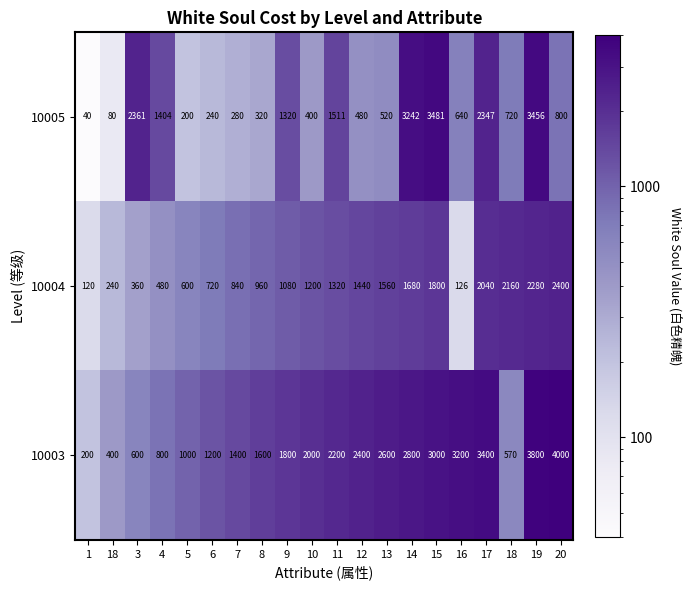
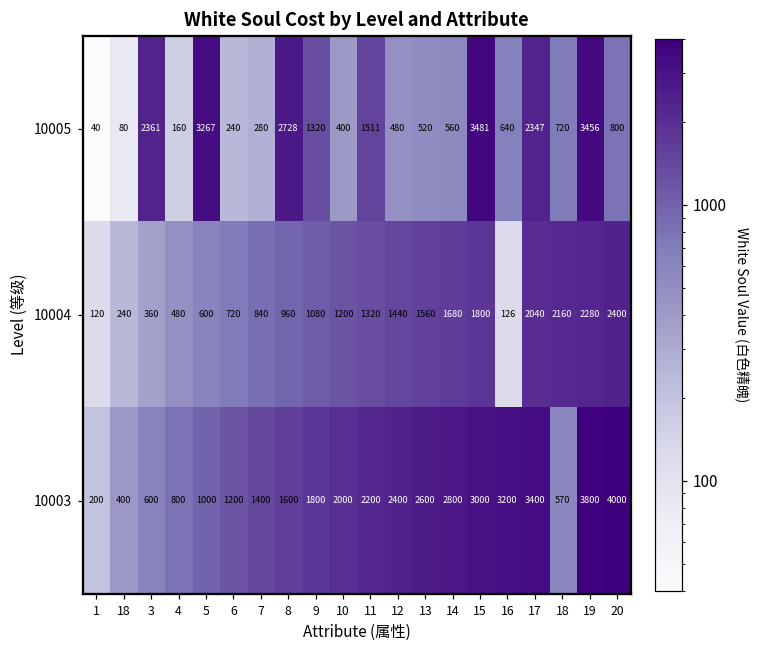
10005, 4: 1404 -> 160
10005, 5: 200 -> 3267
10005, 8: 320 -> 2728
10005, 14: 3242 -> 560
